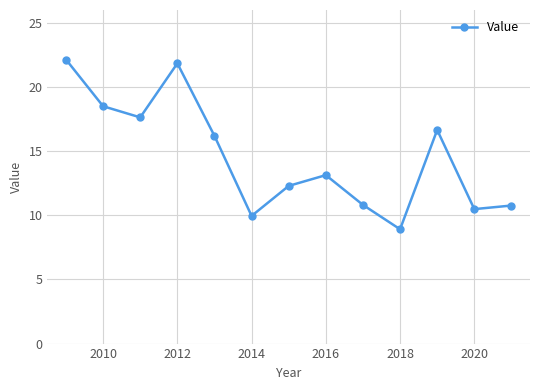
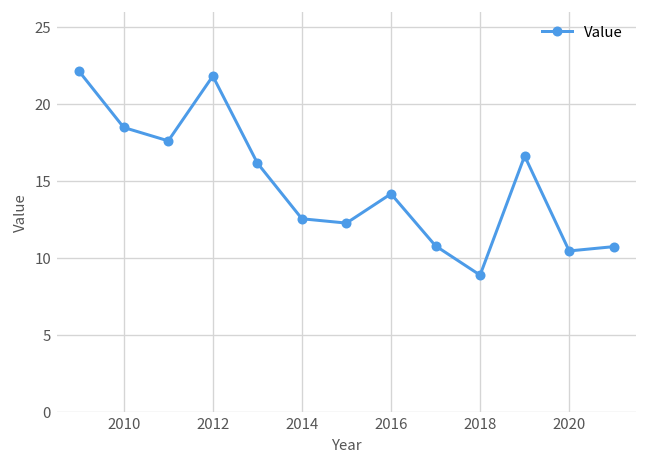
2014: 10.0 -> 12.6
2016: 13.1 -> 14.2
